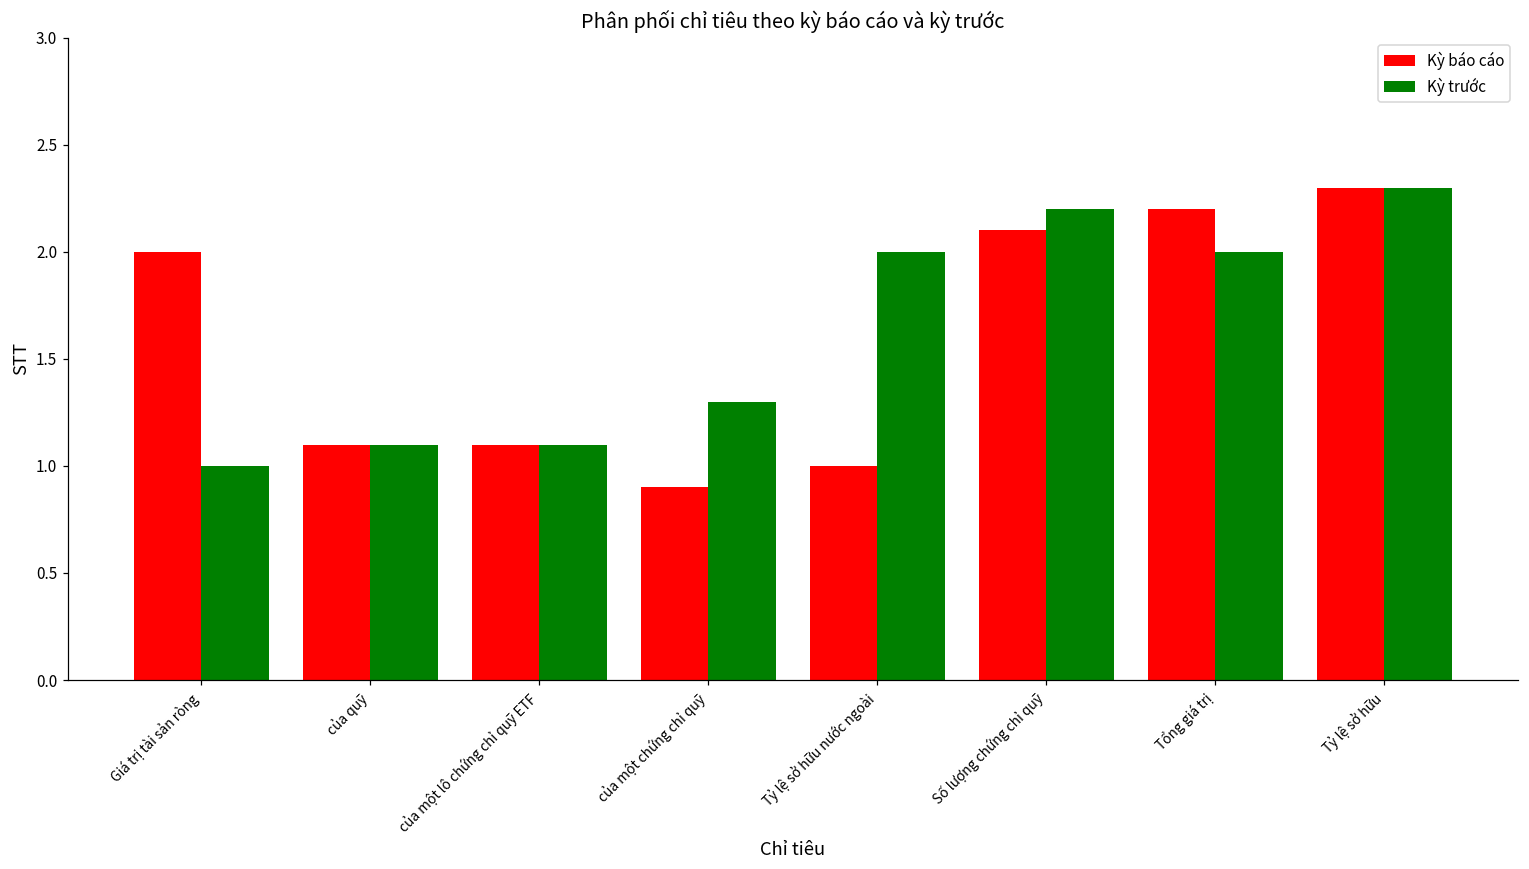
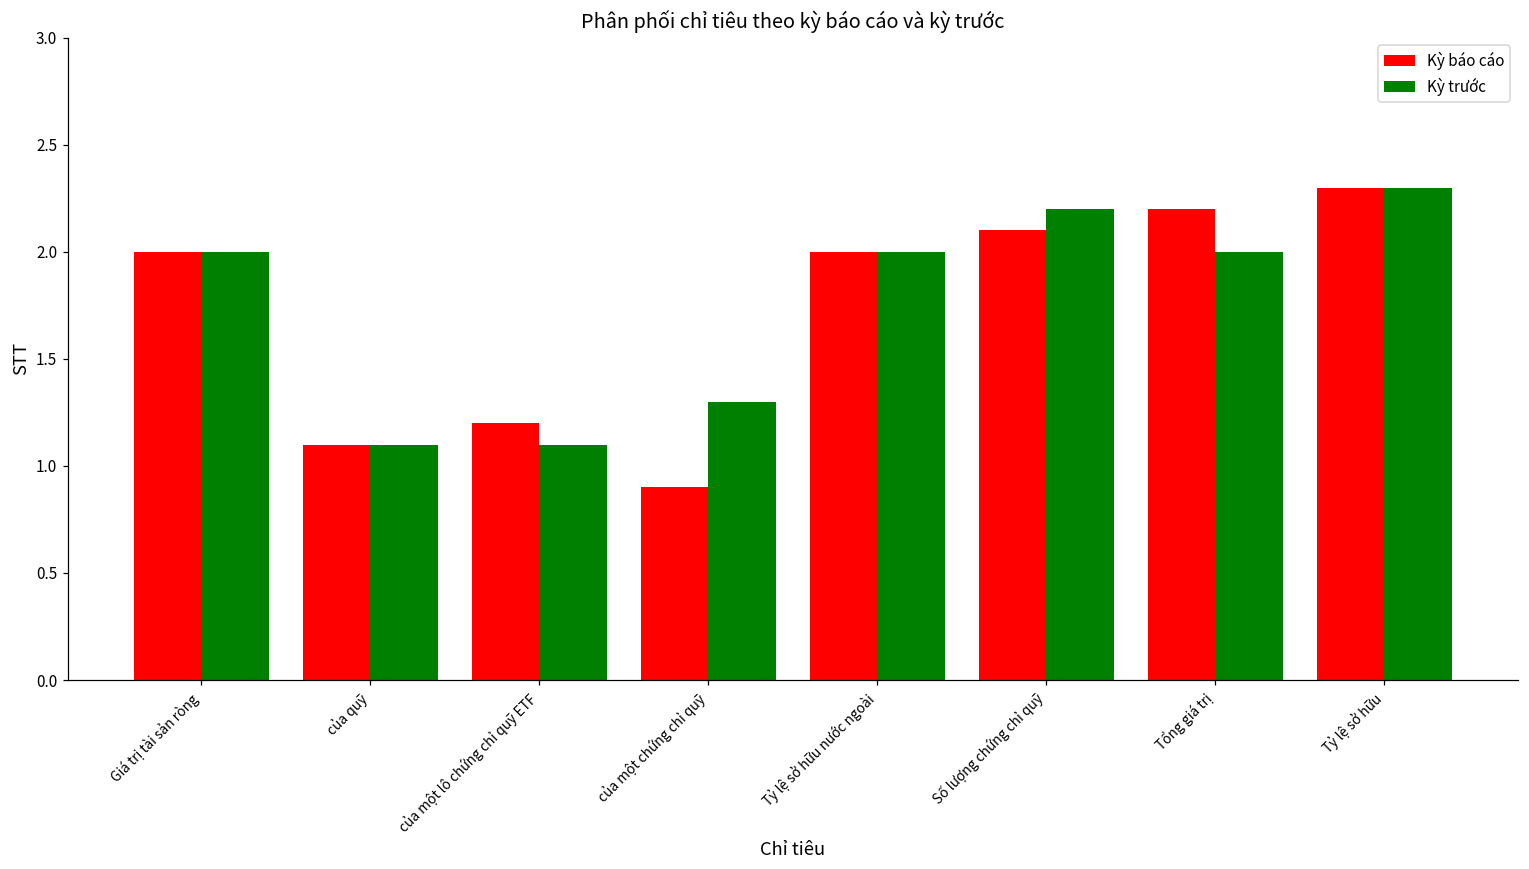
Kỳ trước, Giá trị tài sản ròng: 1 -> 2
Kỳ báo cáo, của một lô chứng chỉ quỹ ETF: 1.1 -> 1.2
Kỳ báo cáo, Tỷ lệ sở hữu nước ngoài: 1 -> 2
